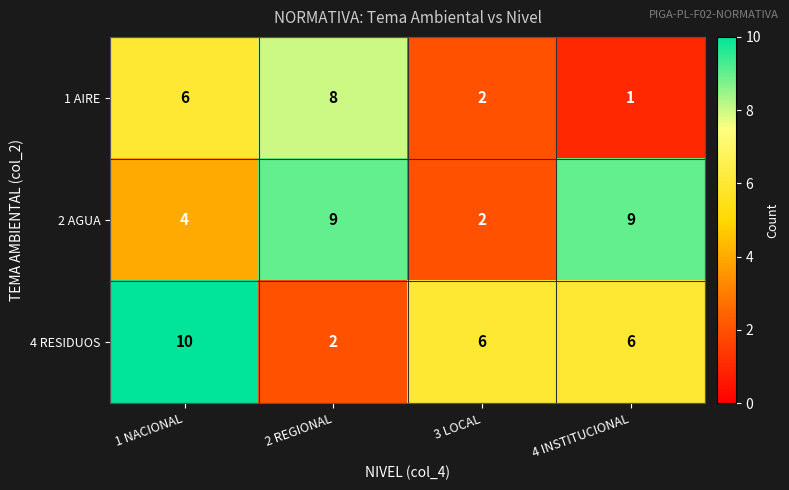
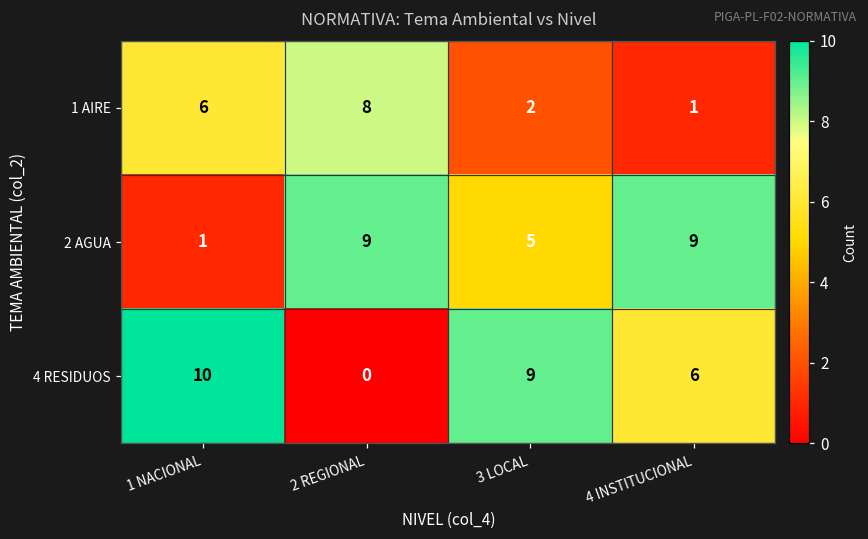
2 AGUA, 1 NACIONAL: 4 -> 1
2 AGUA, 3 LOCAL: 2 -> 5
4 RESIDUOS, 2 REGIONAL: 2 -> 0
4 RESIDUOS, 3 LOCAL: 6 -> 9
